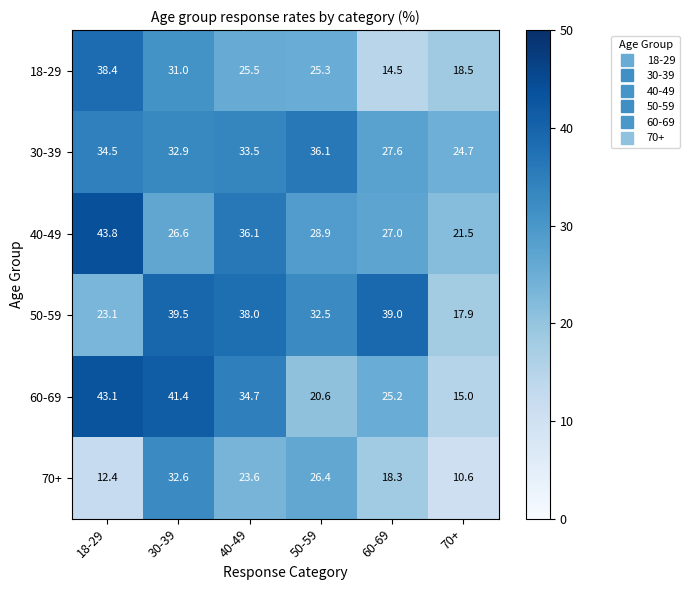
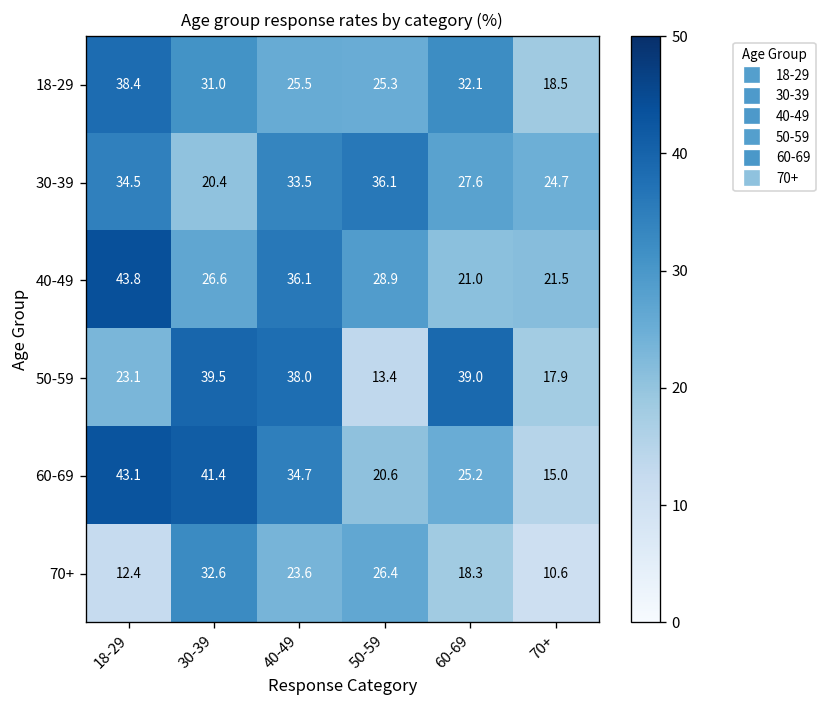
18-29, 60-69: 14.5 -> 32.1
30-39, 30-39: 32.9 -> 20.4
40-49, 60-69: 27.0 -> 21.0
50-59, 50-59: 32.5 -> 13.4
